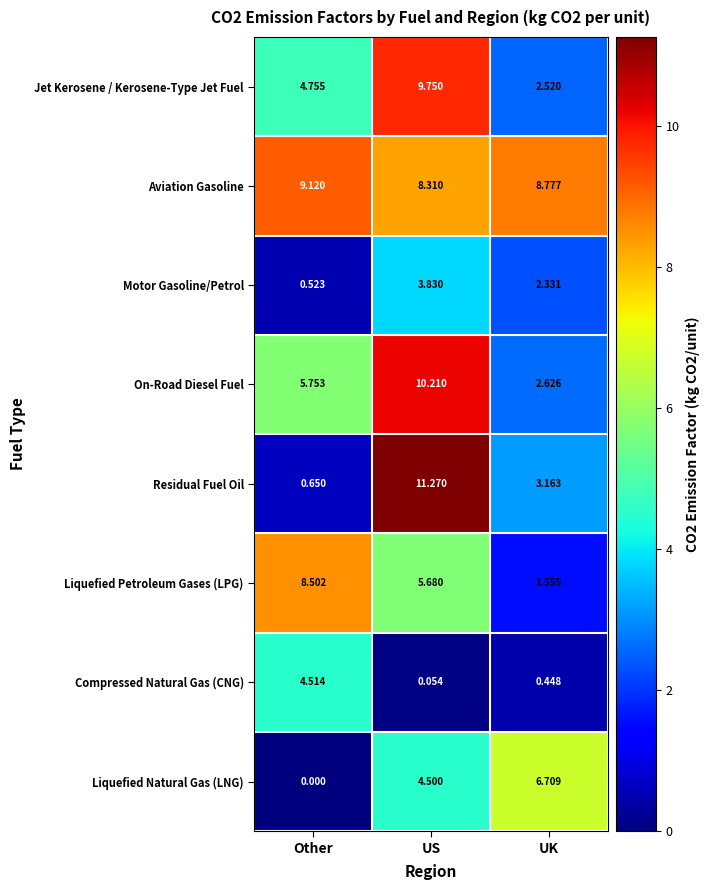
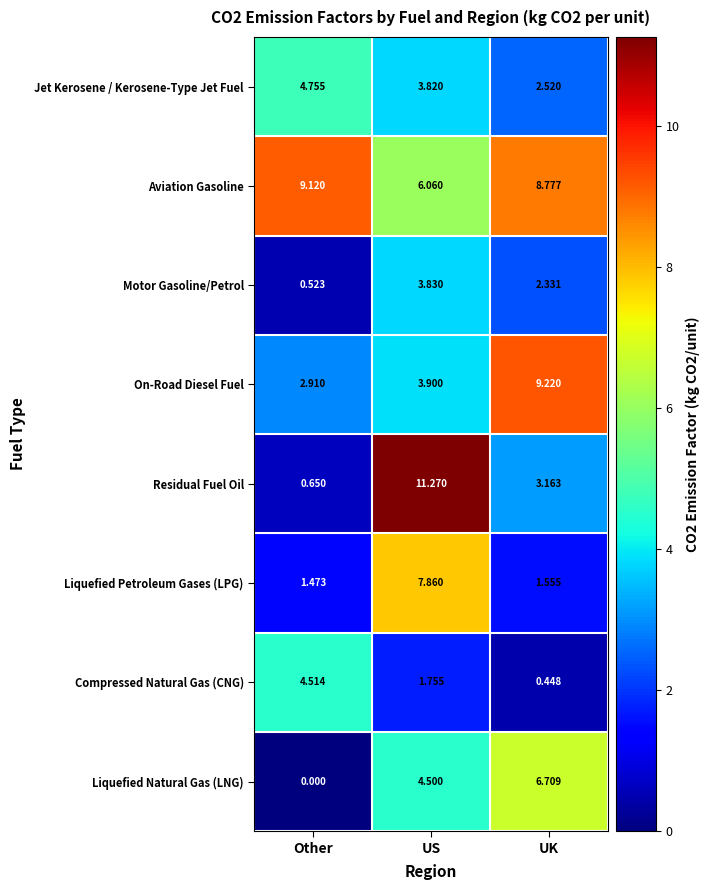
Jet Kerosene / Kerosene-Type Jet Fuel, US: 9.750 -> 3.820
Aviation Gasoline, US: 8.310 -> 6.060
On-Road Diesel Fuel, Other: 5.753 -> 2.910
On-Road Diesel Fuel, US: 10.210 -> 3.900
On-Road Diesel Fuel, UK: 2.626 -> 9.220
Liquefied Petroleum Gases (LPG), Other: 8.502 -> 1.473
Liquefied Petroleum Gases (LPG), US: 5.680 -> 7.860
Compressed Natural Gas (CNG), US: 0.054 -> 1.755
